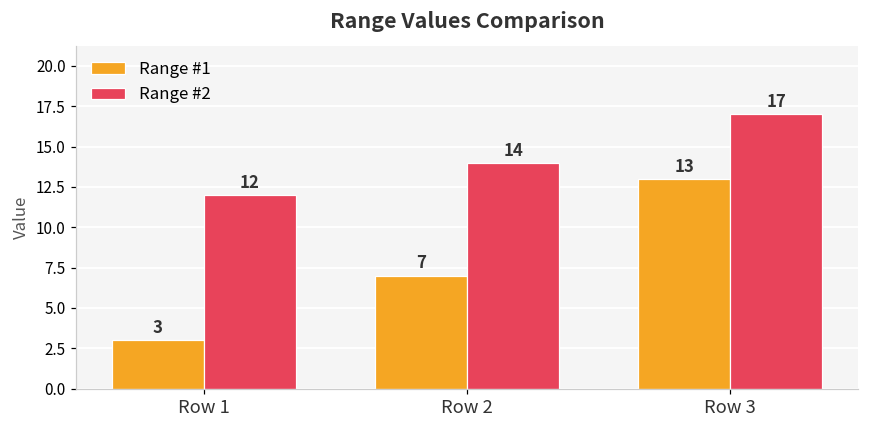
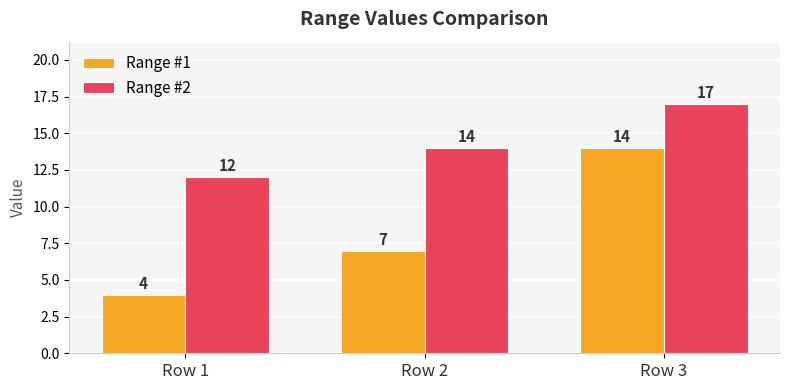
Range #1, Row 1: 3 -> 4
Range #1, Row 3: 13 -> 14
